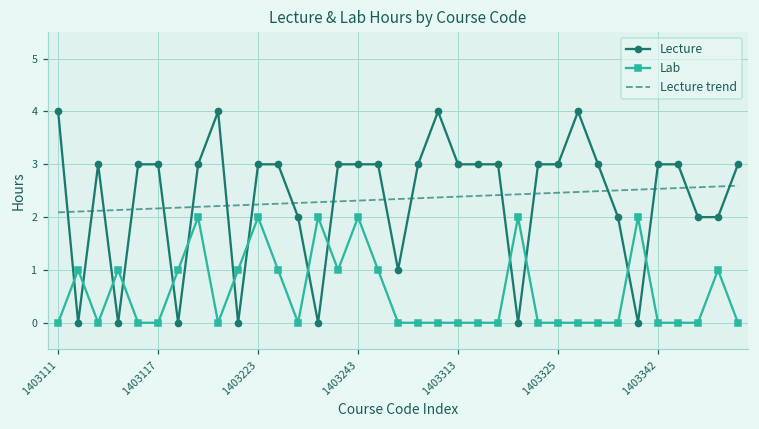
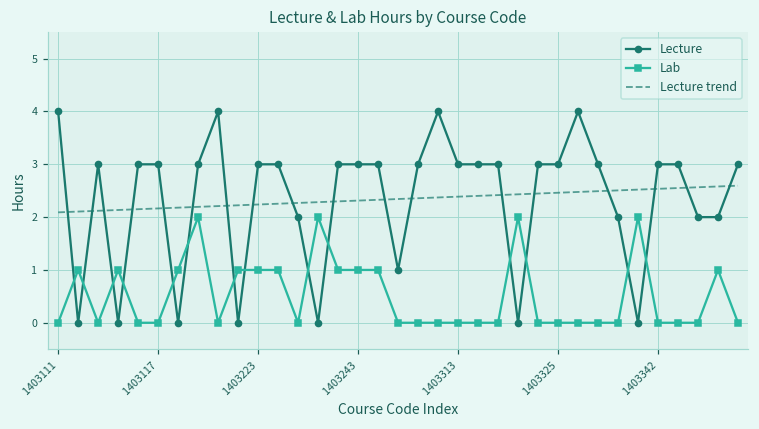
Lab, 1403223: 2 -> 1
Lab, 1403243: 2 -> 1
